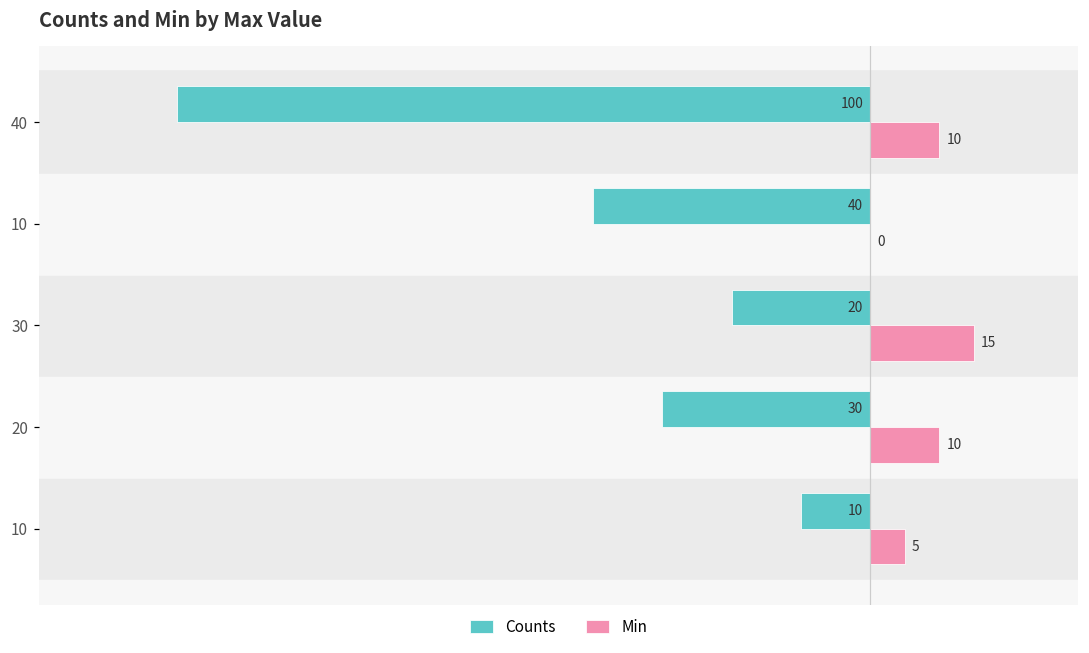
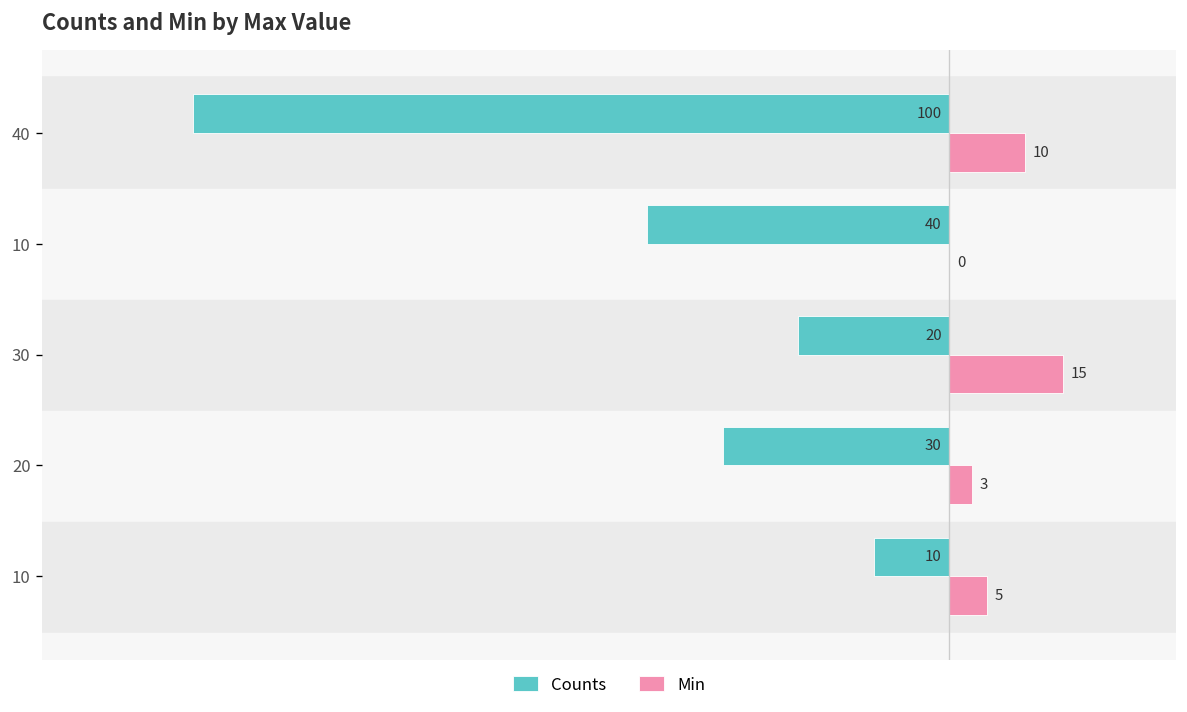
Min, 20: 10 -> 3
